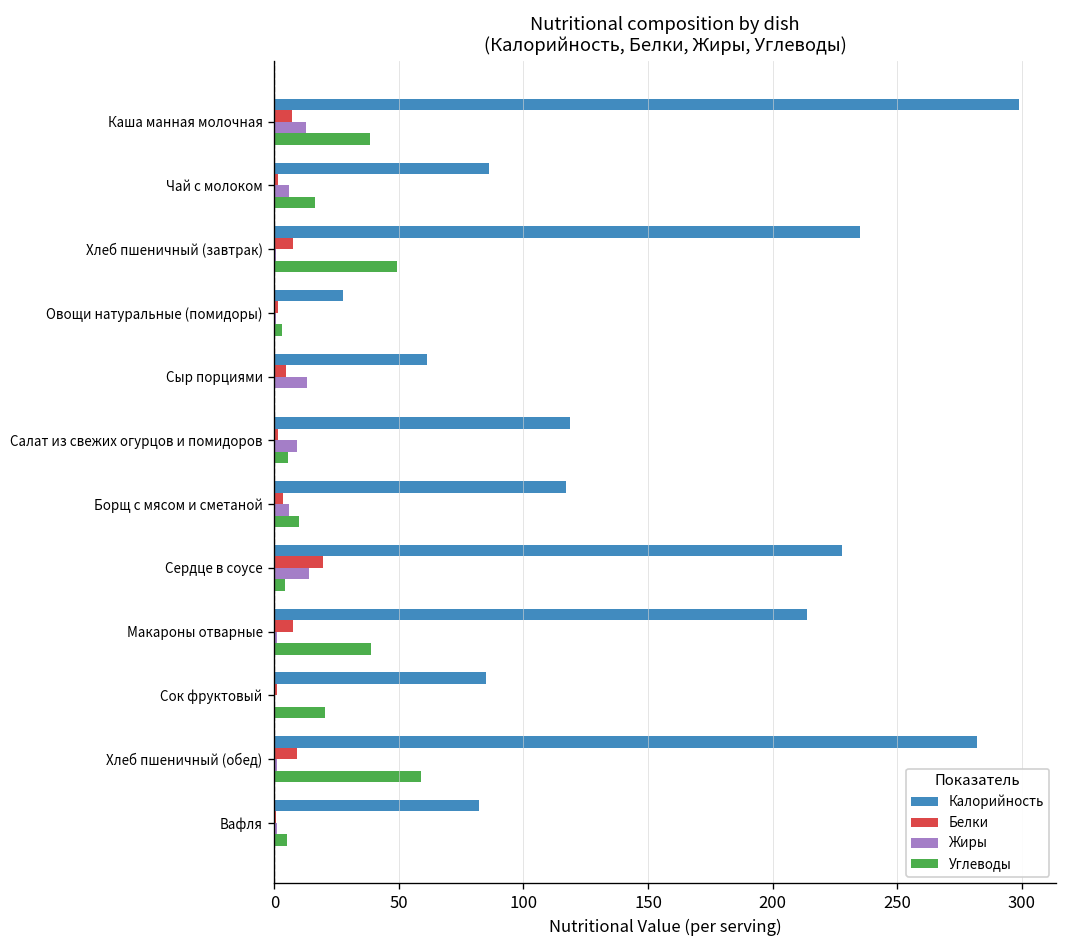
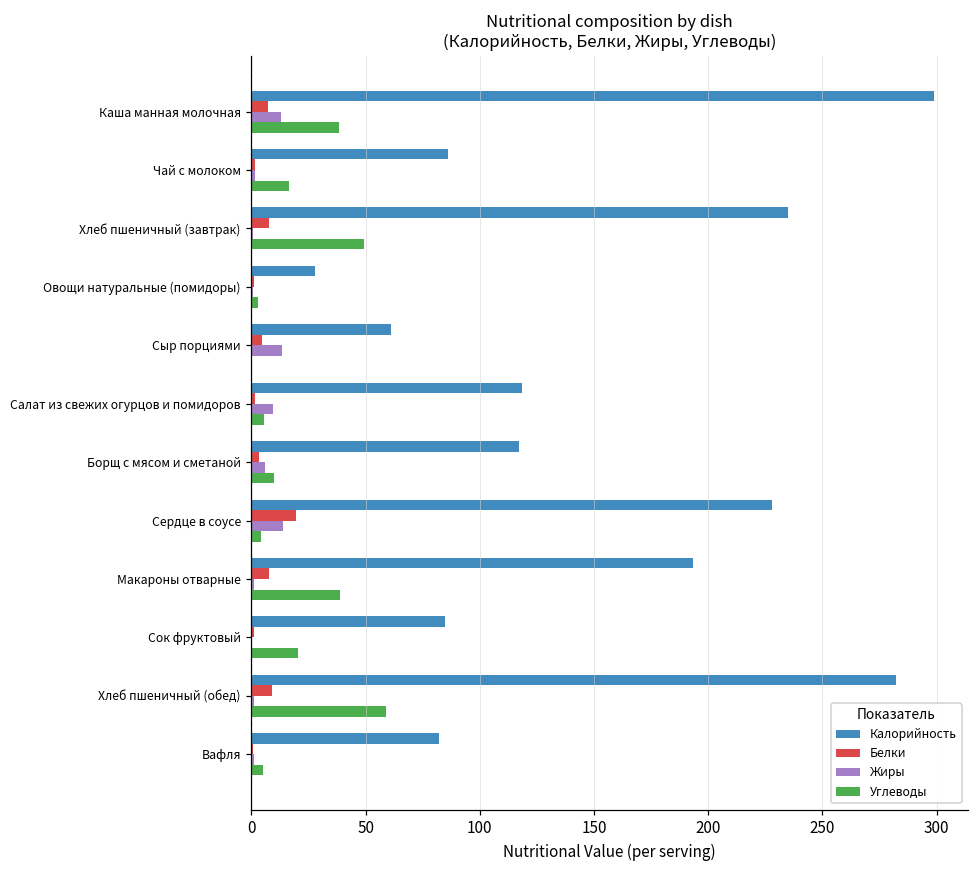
Жиры, Чай с молоком: 6 -> 2
Калорийность, Макароны отварные: 214 -> 193
